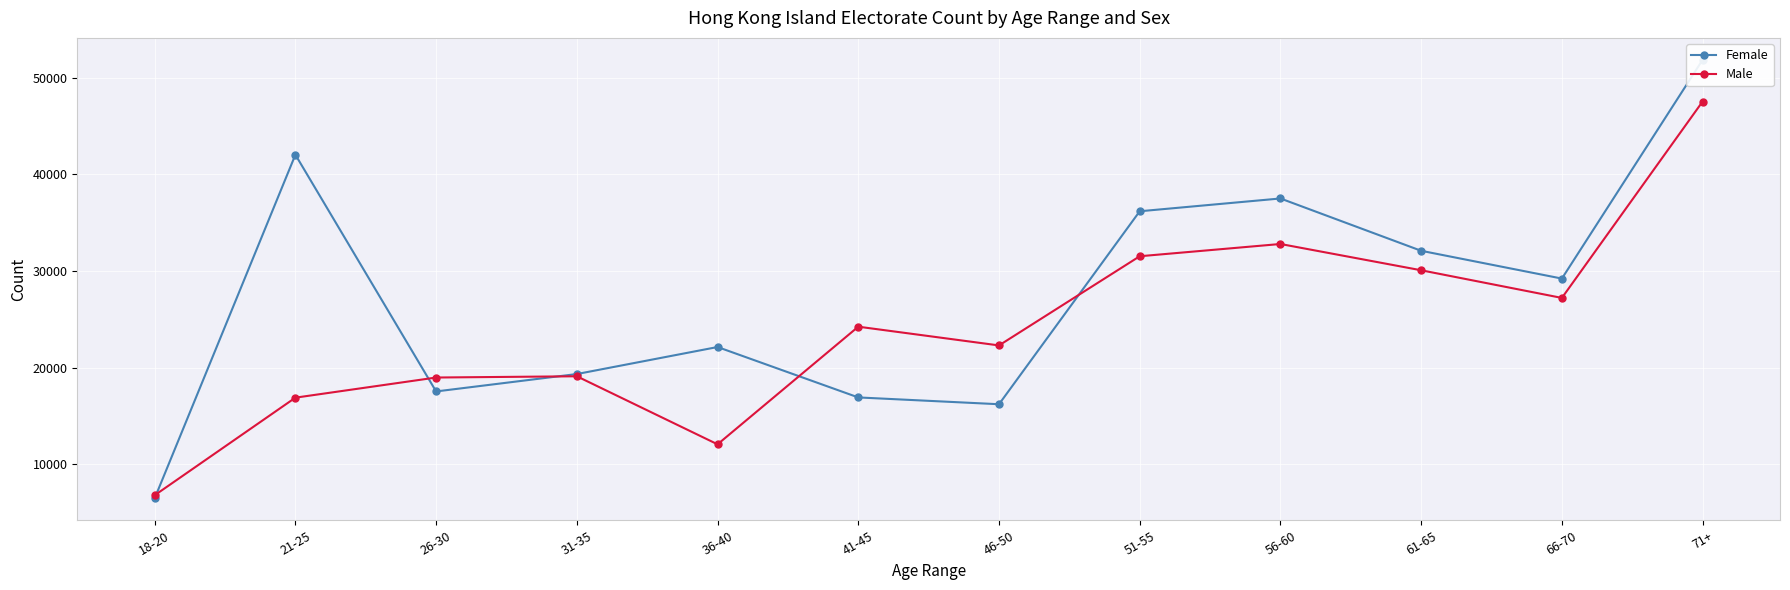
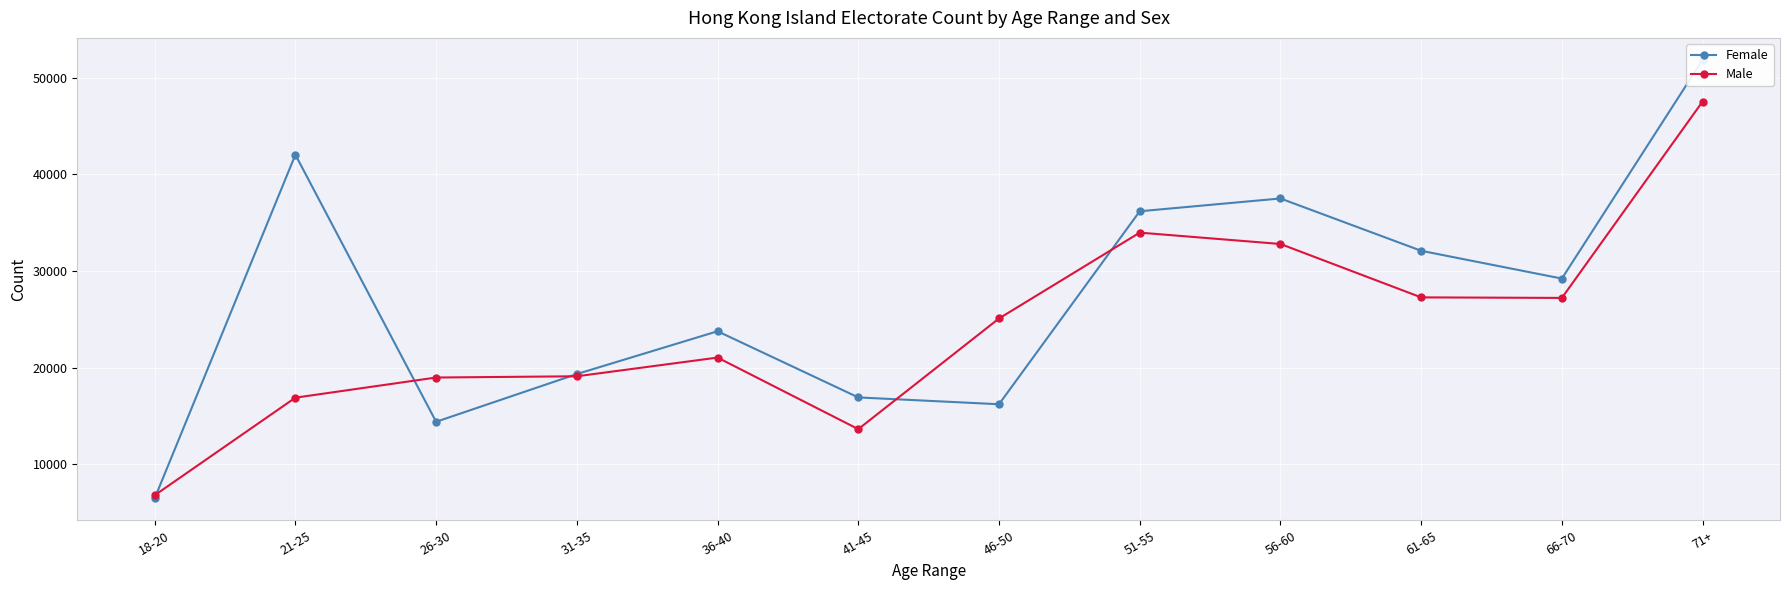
Female, 26-30: 18000 -> 14000
Female, 36-40: 22000 -> 24000
Male, 36-40: 12000 -> 21000
Male, 41-45: 24000 -> 14000
Male, 46-50: 22000 -> 25000
Male, 51-55: 32000 -> 34000
Male, 61-65: 30000 -> 27000
